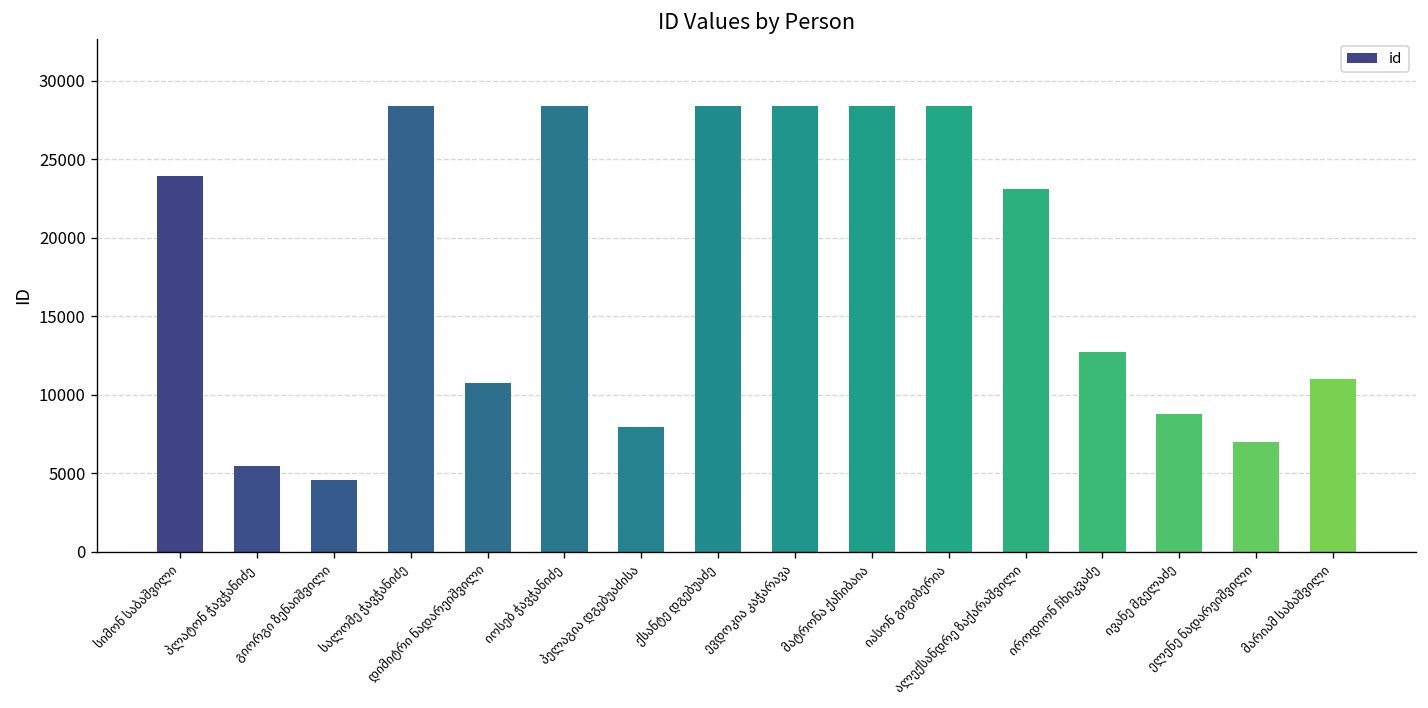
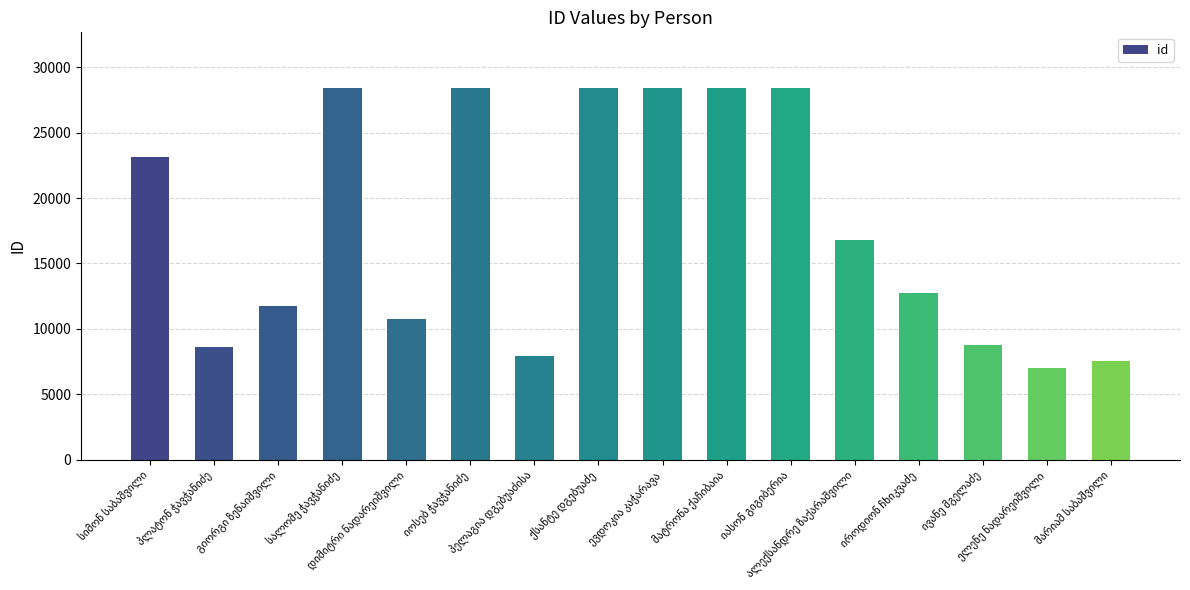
სიმონ საბაშვილი: 23900 -> 23100
პლატონ ჭავჭანიძე: 5500 -> 8600
გიორგი ზენაიშვილი: 4600 -> 11700
ალექსანდრე ზაქარაშვილი: 23100 -> 16800
მარიამ საბაშვილი: 11000 -> 7600
